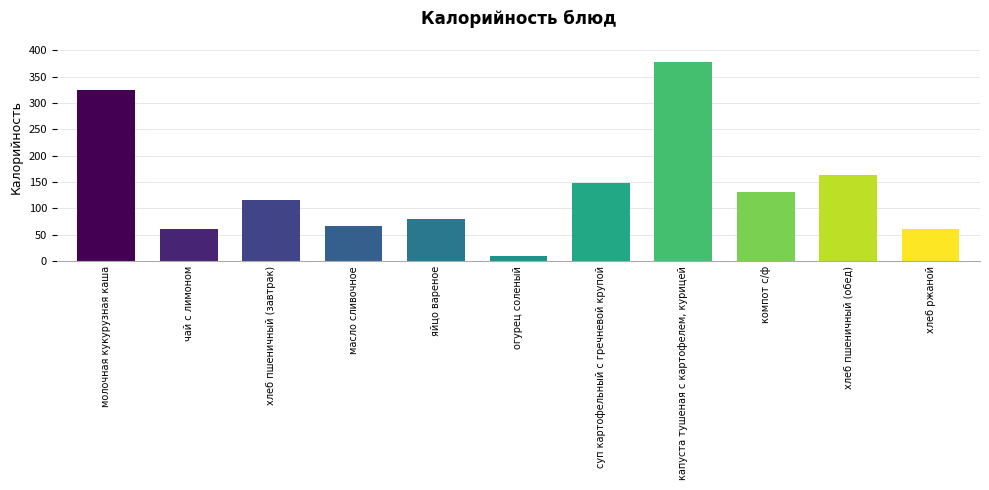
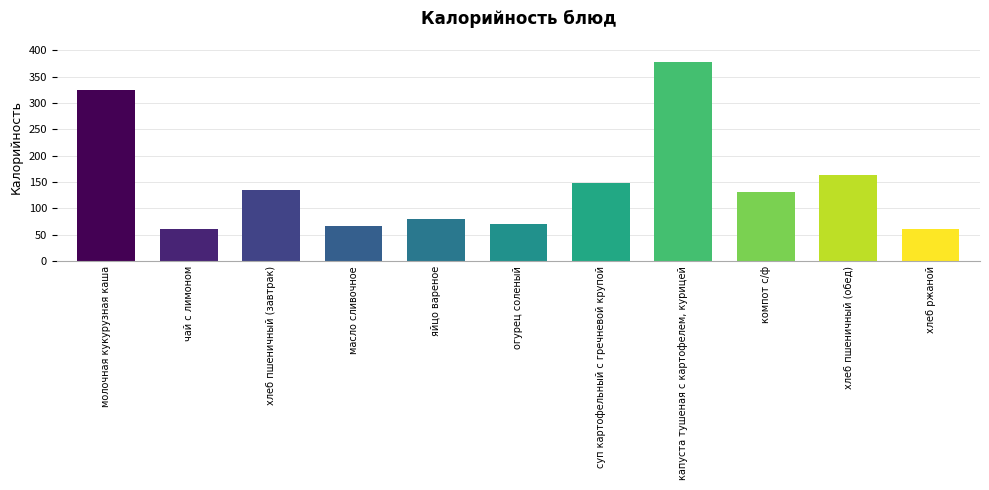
хлеб пшеничный (завтрак): 120 -> 140
огурец соленый: 10 -> 70
